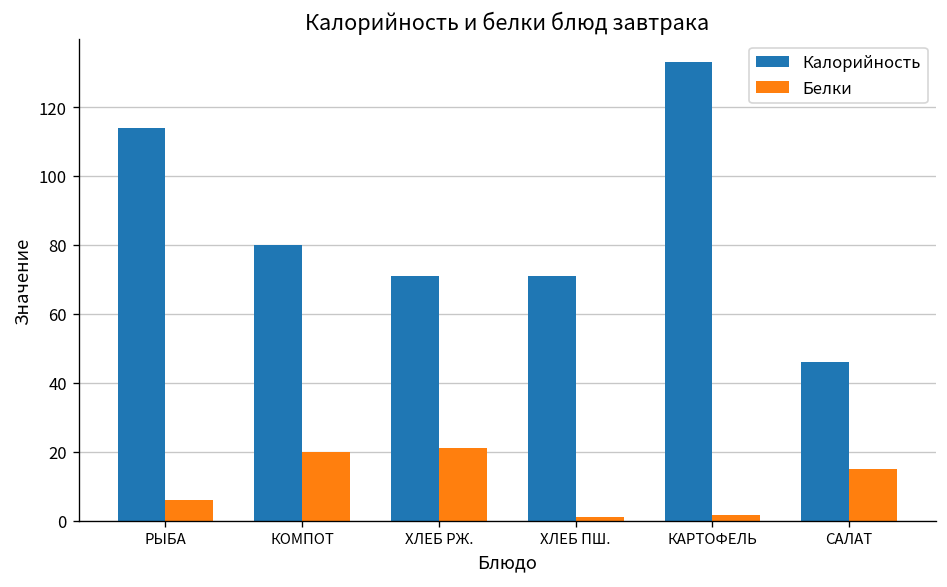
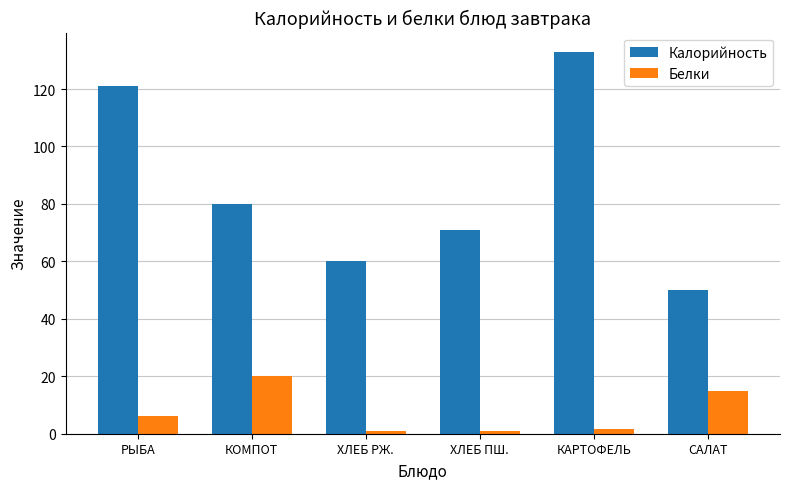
Калорийность, РЫБА: 114 -> 121
Калорийность, ХЛЕБ РЖ.: 71 -> 60
Белки, ХЛЕБ РЖ.: 21 -> 1
Калорийность, САЛАТ: 46 -> 50
